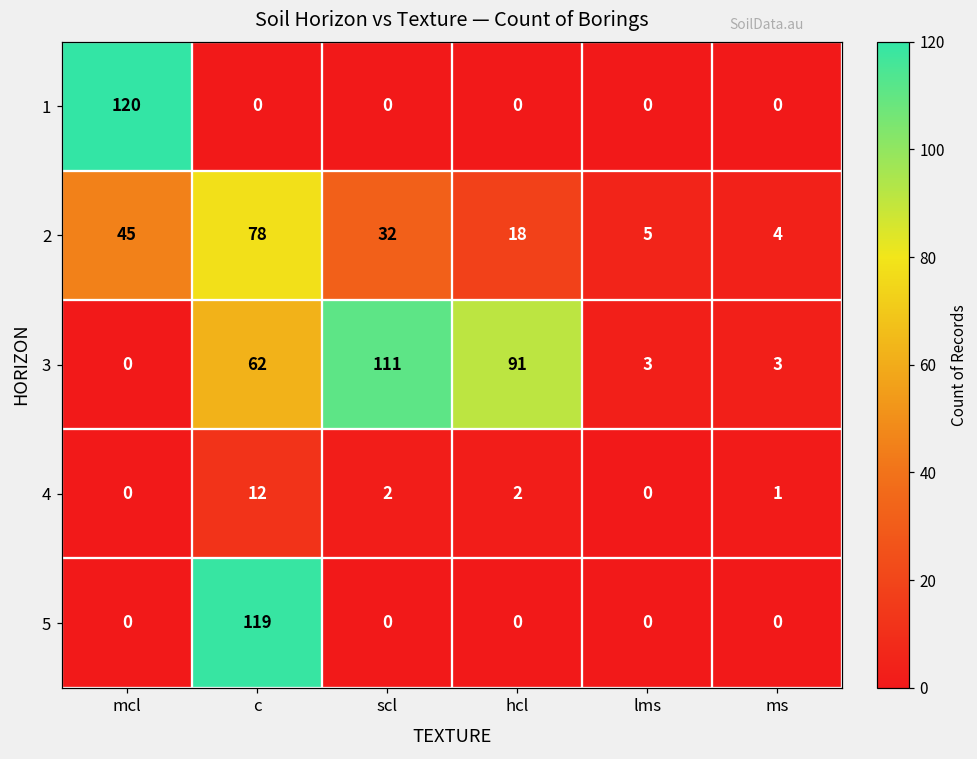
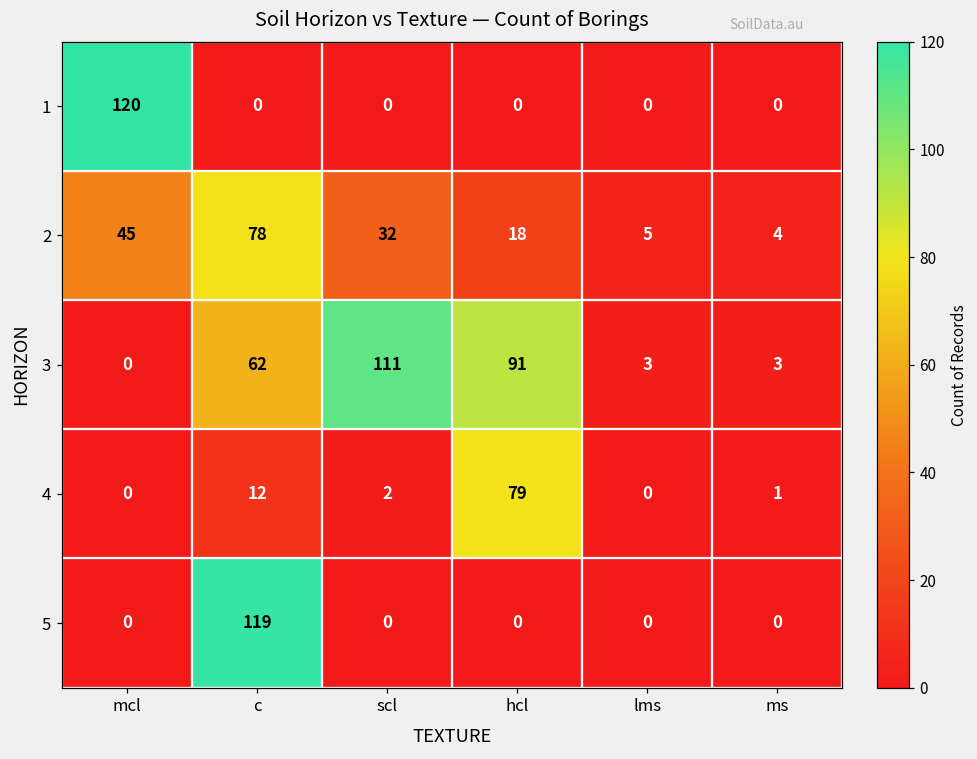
4, hcl: 2 -> 79
